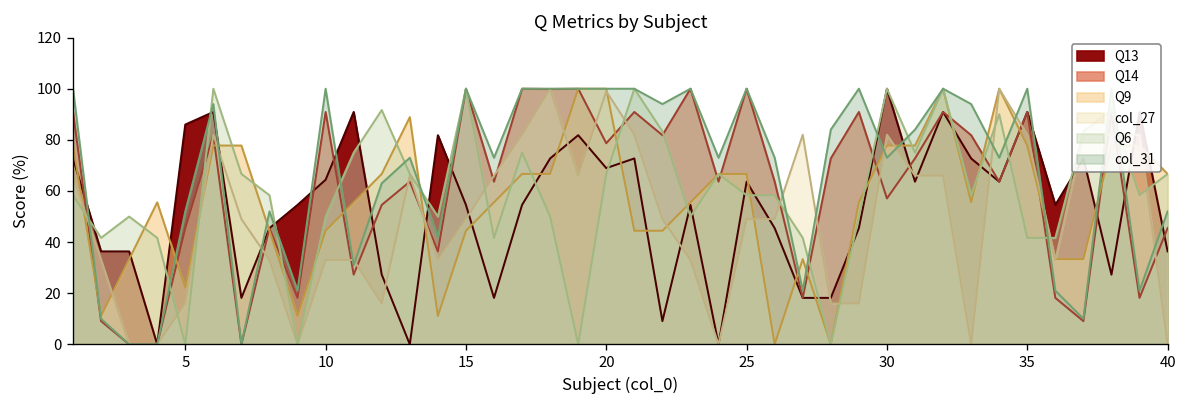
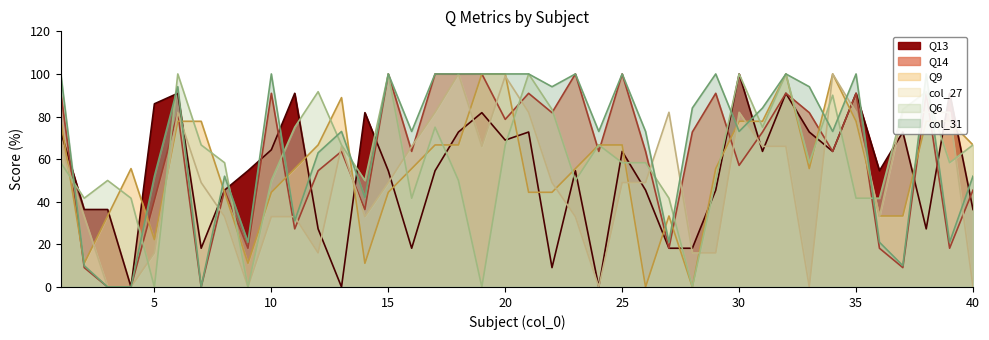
Q14, 5: 45 -> 41
